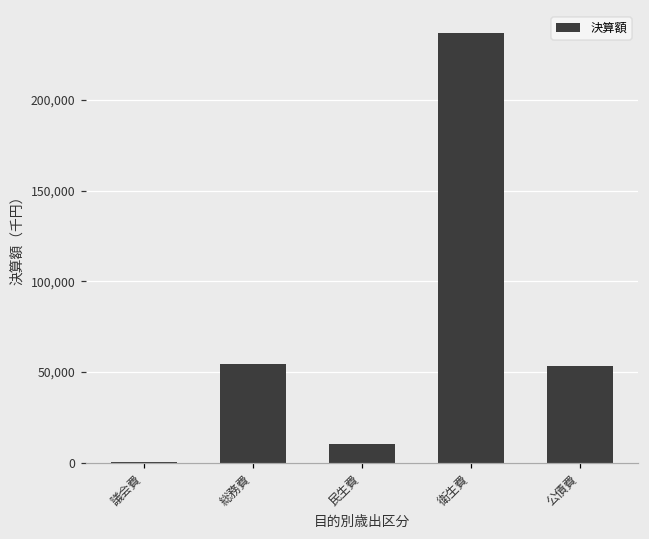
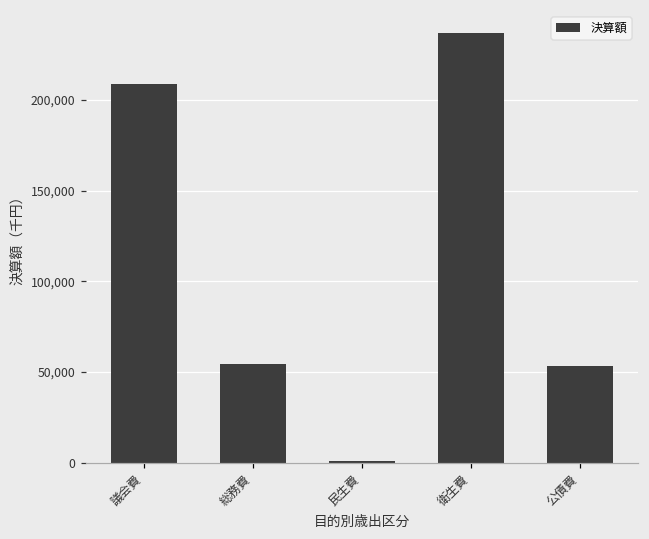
議会費: 0 -> 208,000
民生費: 10,000 -> 1,000
